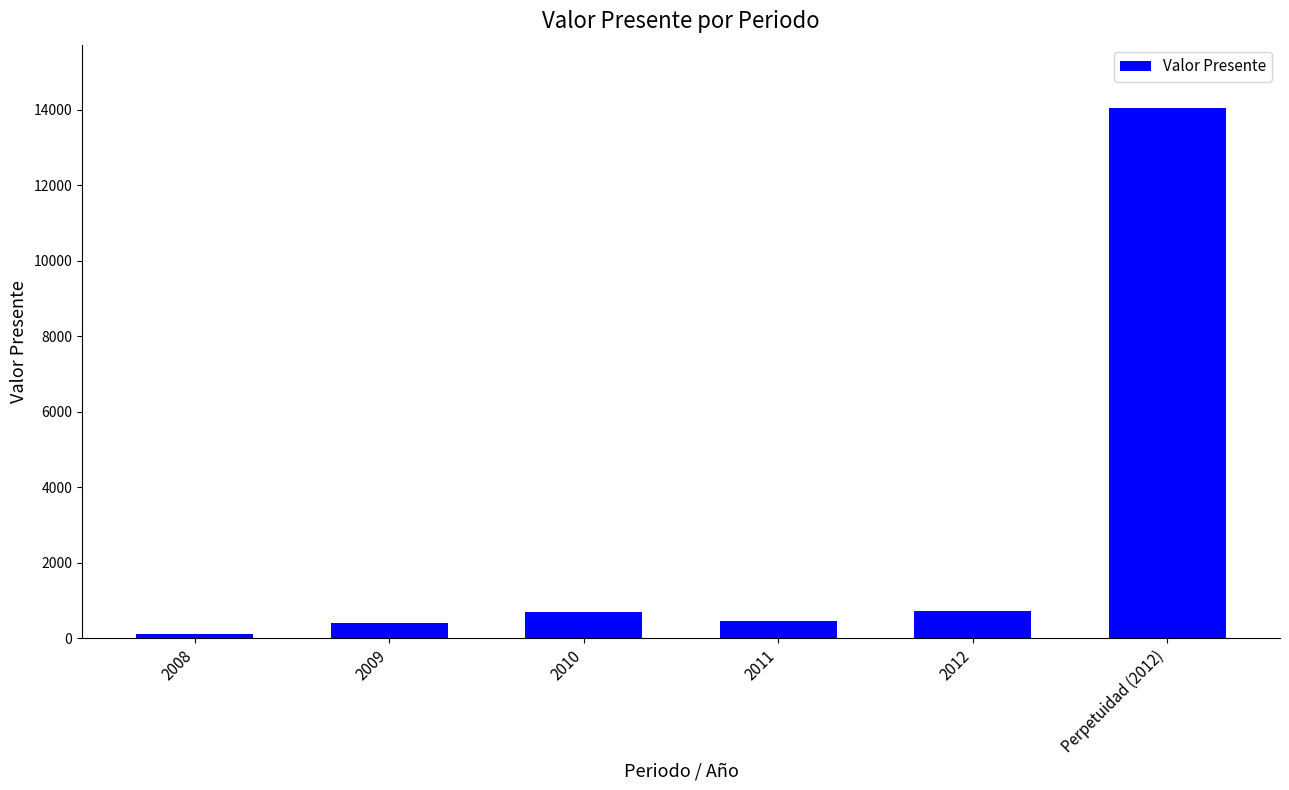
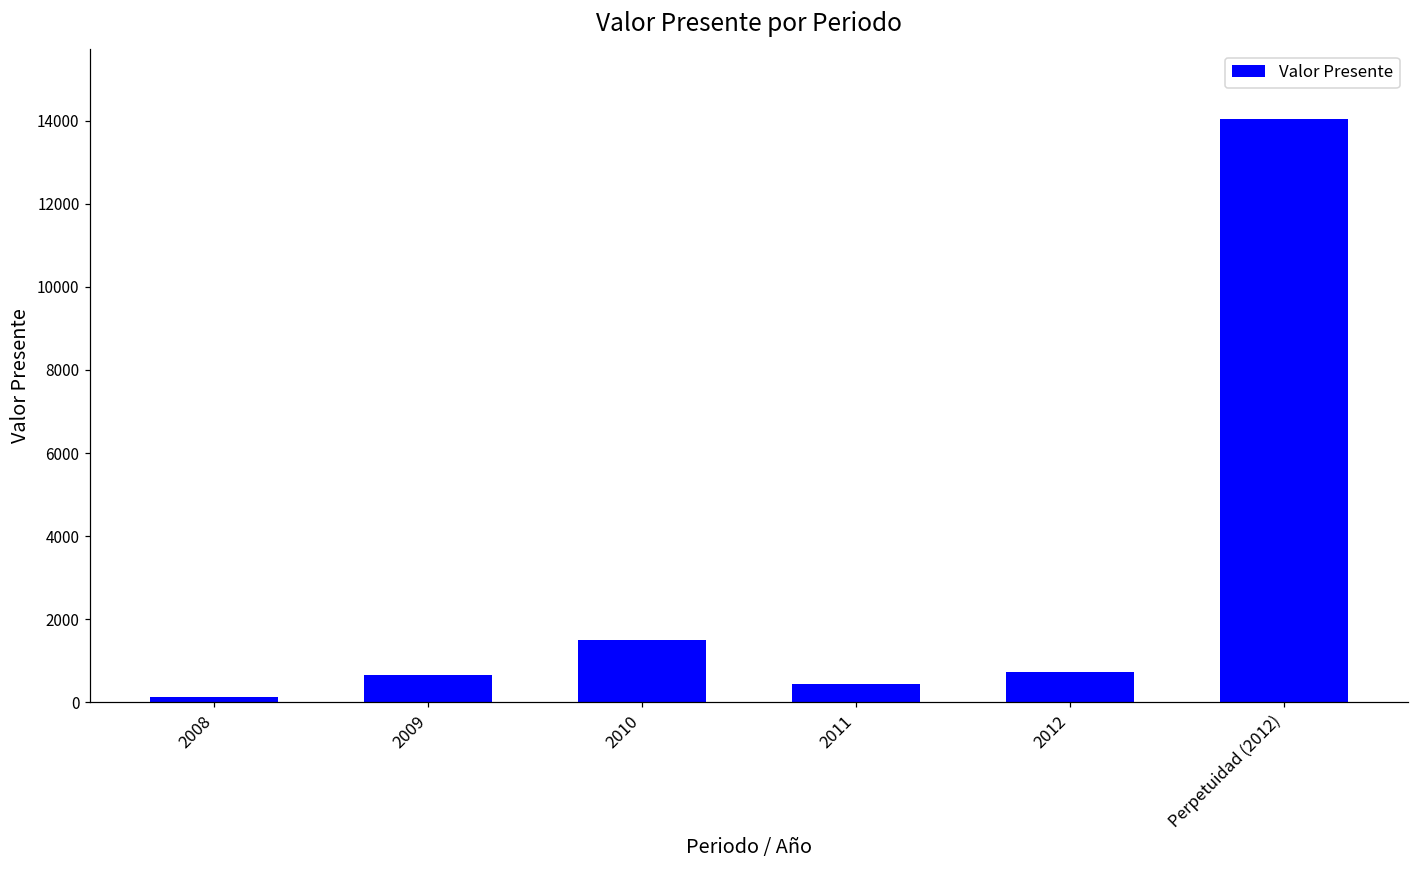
2009: 400 -> 600
2010: 700 -> 1500
